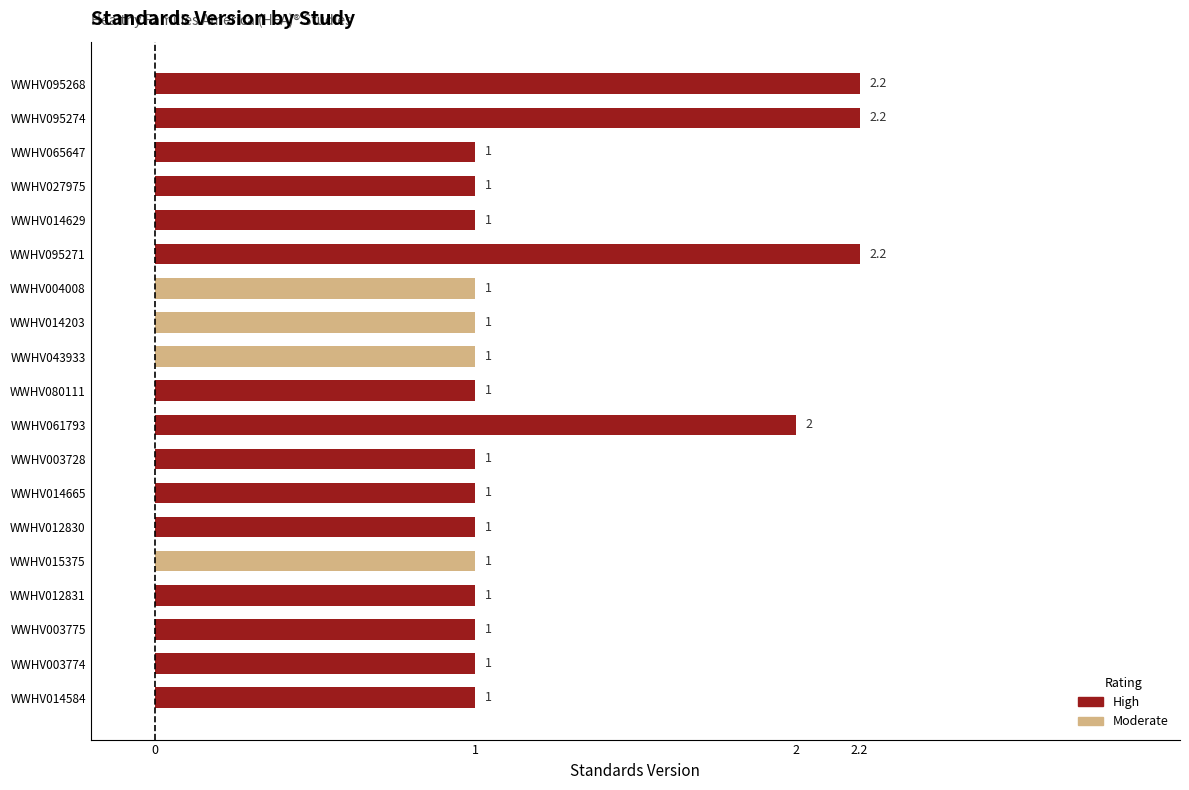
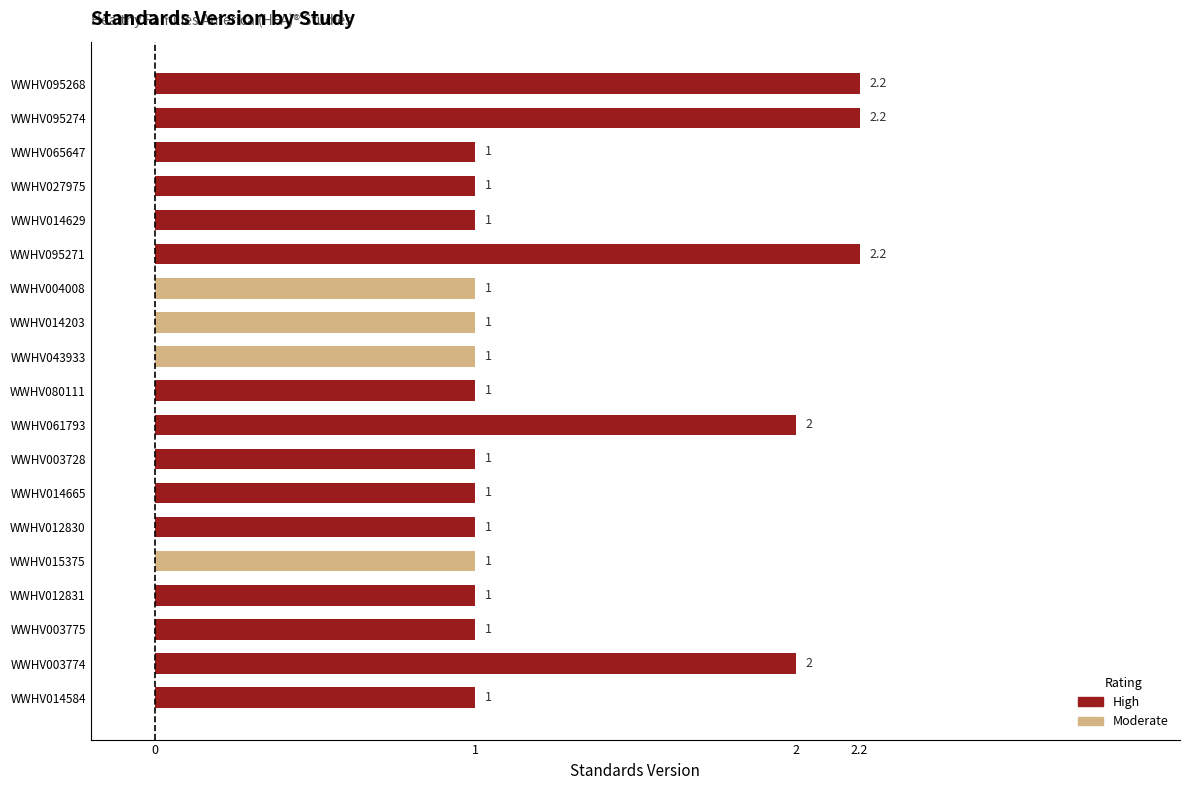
High, WWHV003774: 1 -> 2
